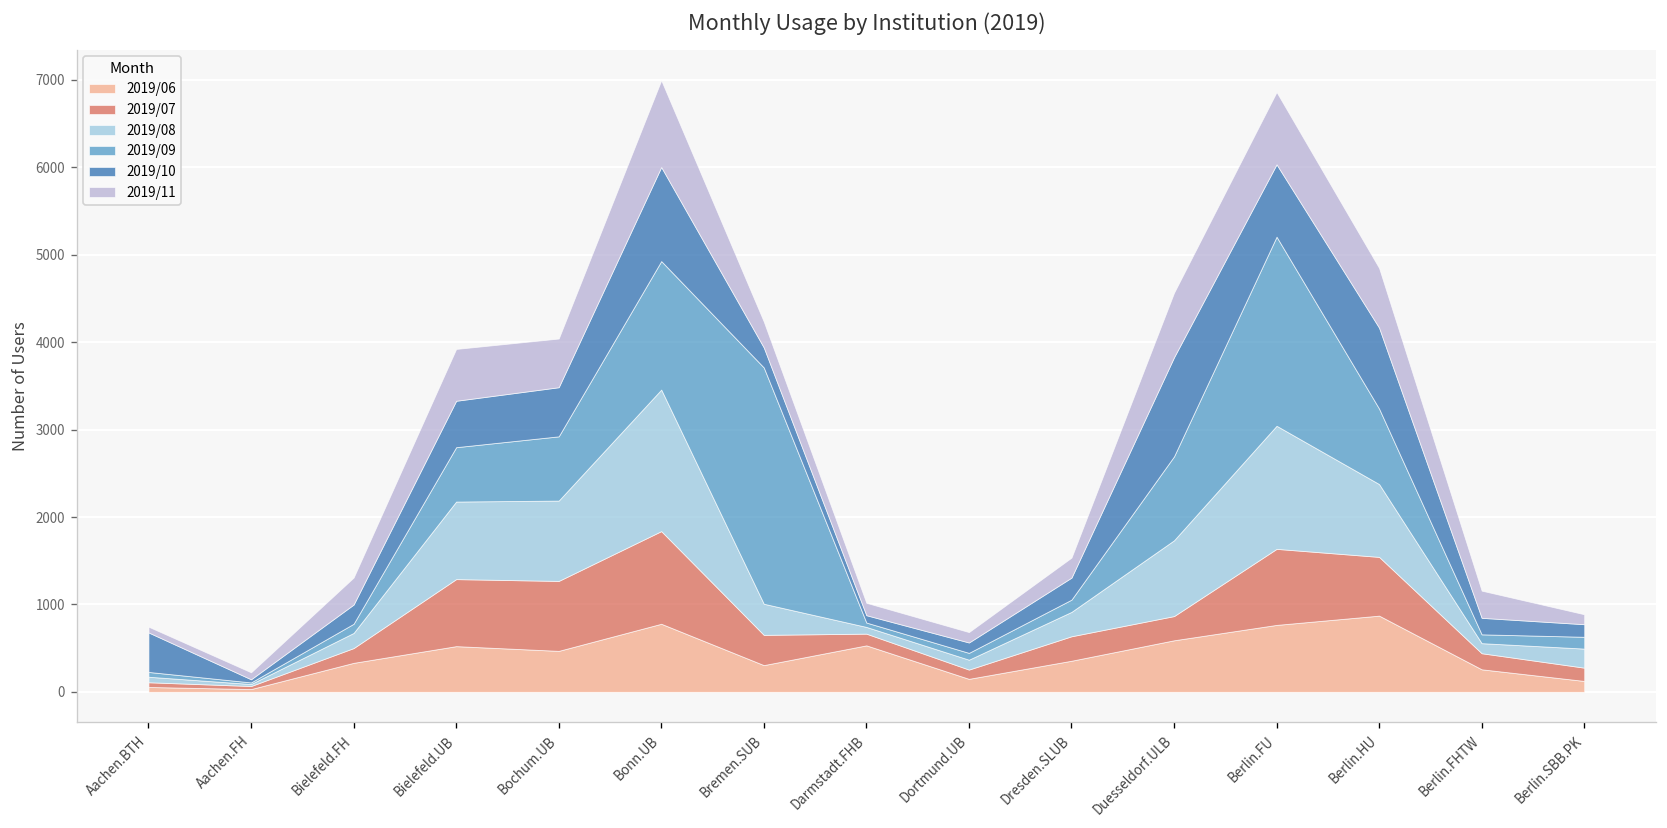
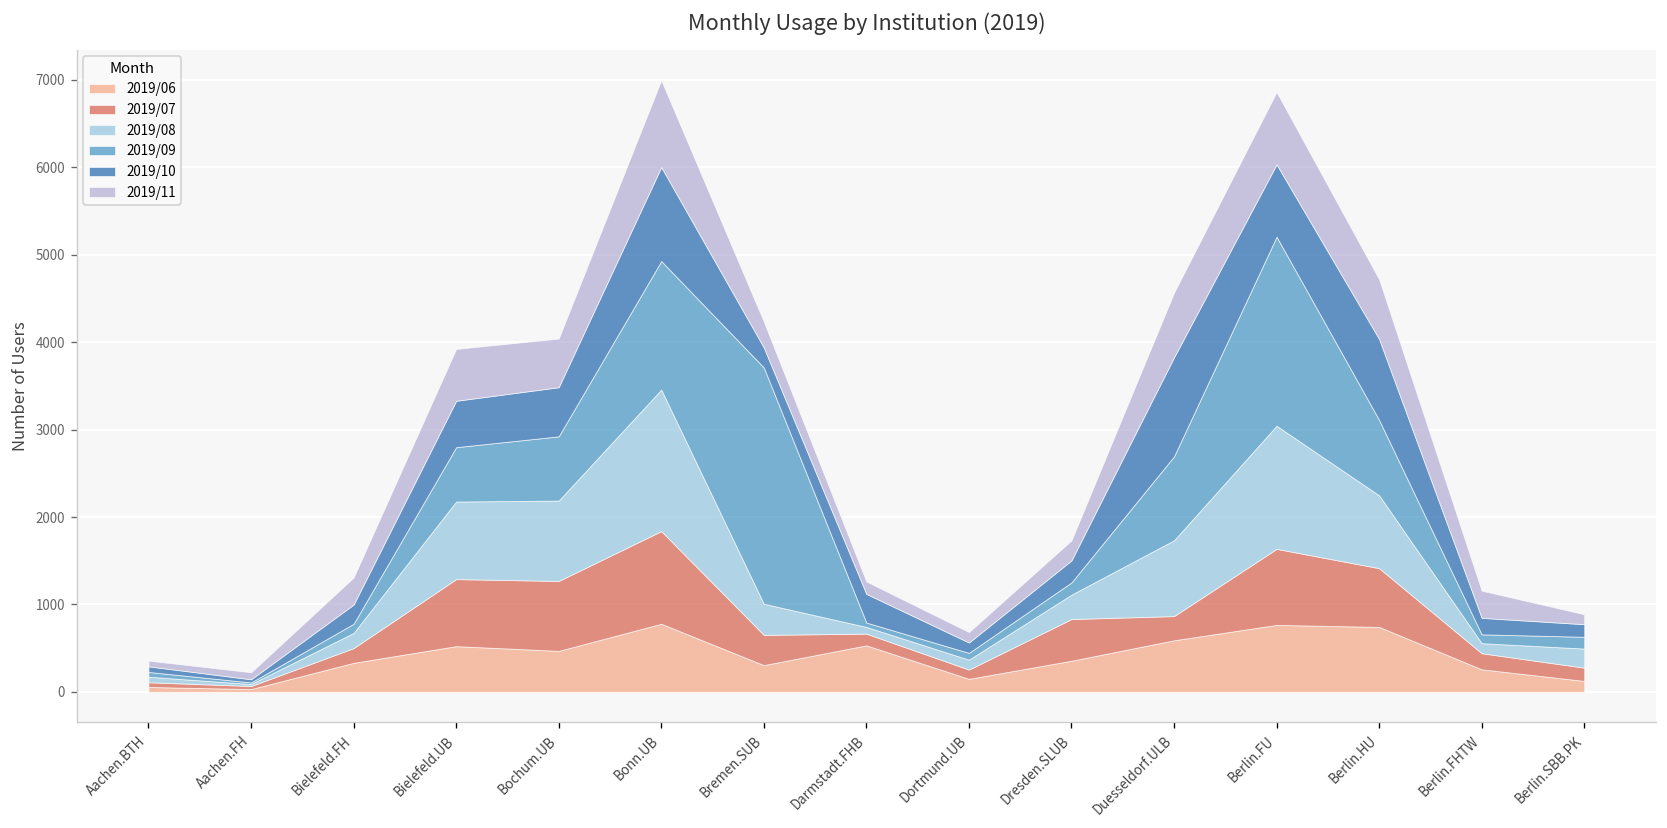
2019/10, Aachen.BTH: 500 -> 100
2019/10, Darmstadt.FHB: 100 -> 300
2019/07, Dresden.SLUB: 300 -> 500
2019/06, Berlin.HU: 900 -> 700
